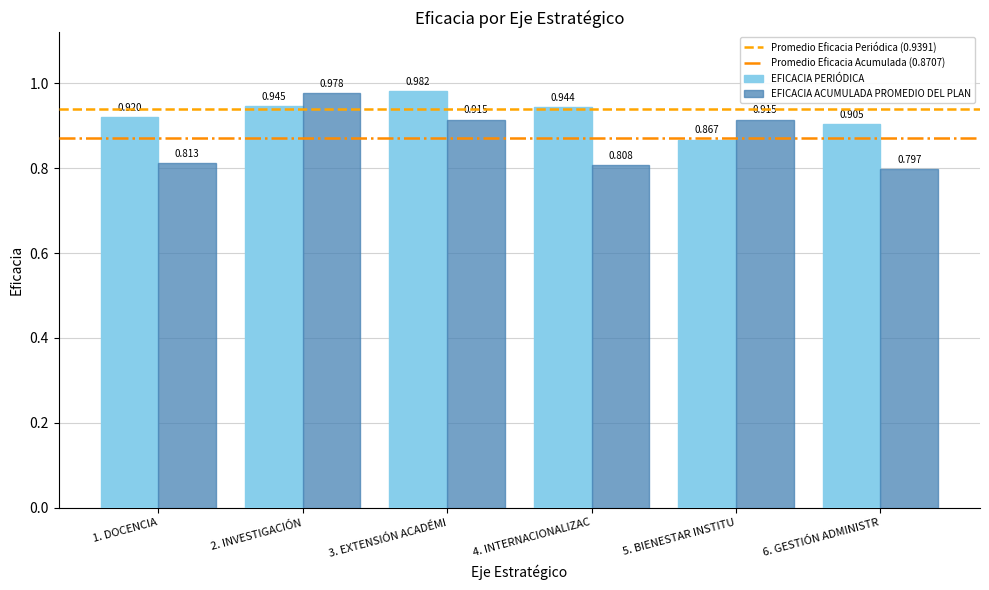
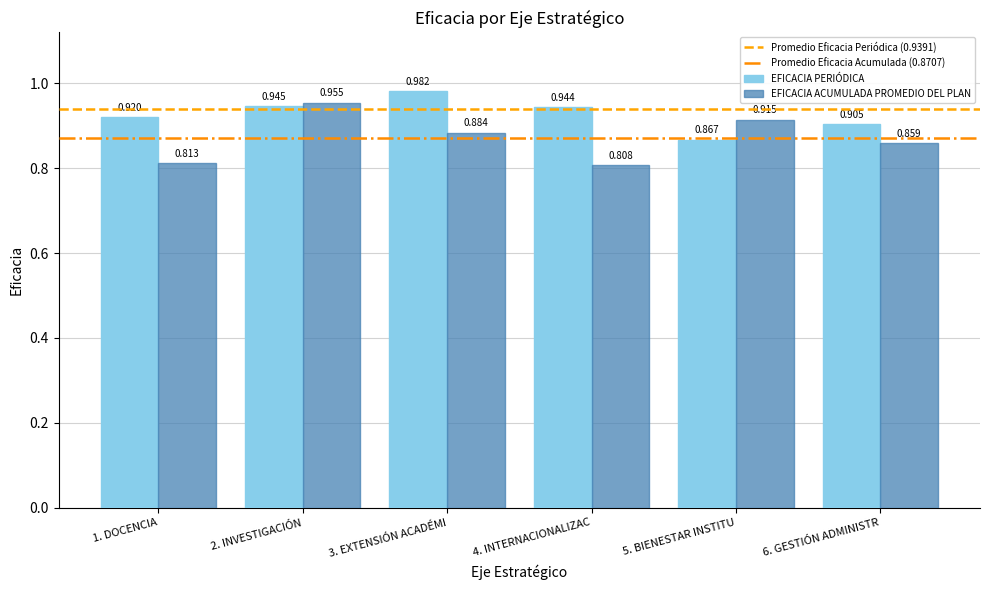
EFICACIA ACUMULADA PROMEDIO DEL PLAN, 2. INVESTIGACIÓN: 0.978 -> 0.955
EFICACIA ACUMULADA PROMEDIO DEL PLAN, 3. EXTENSIÓN ACADÉMI: 0.915 -> 0.884
EFICACIA ACUMULADA PROMEDIO DEL PLAN, 6. GESTIÓN ADMINISTR: 0.797 -> 0.859
